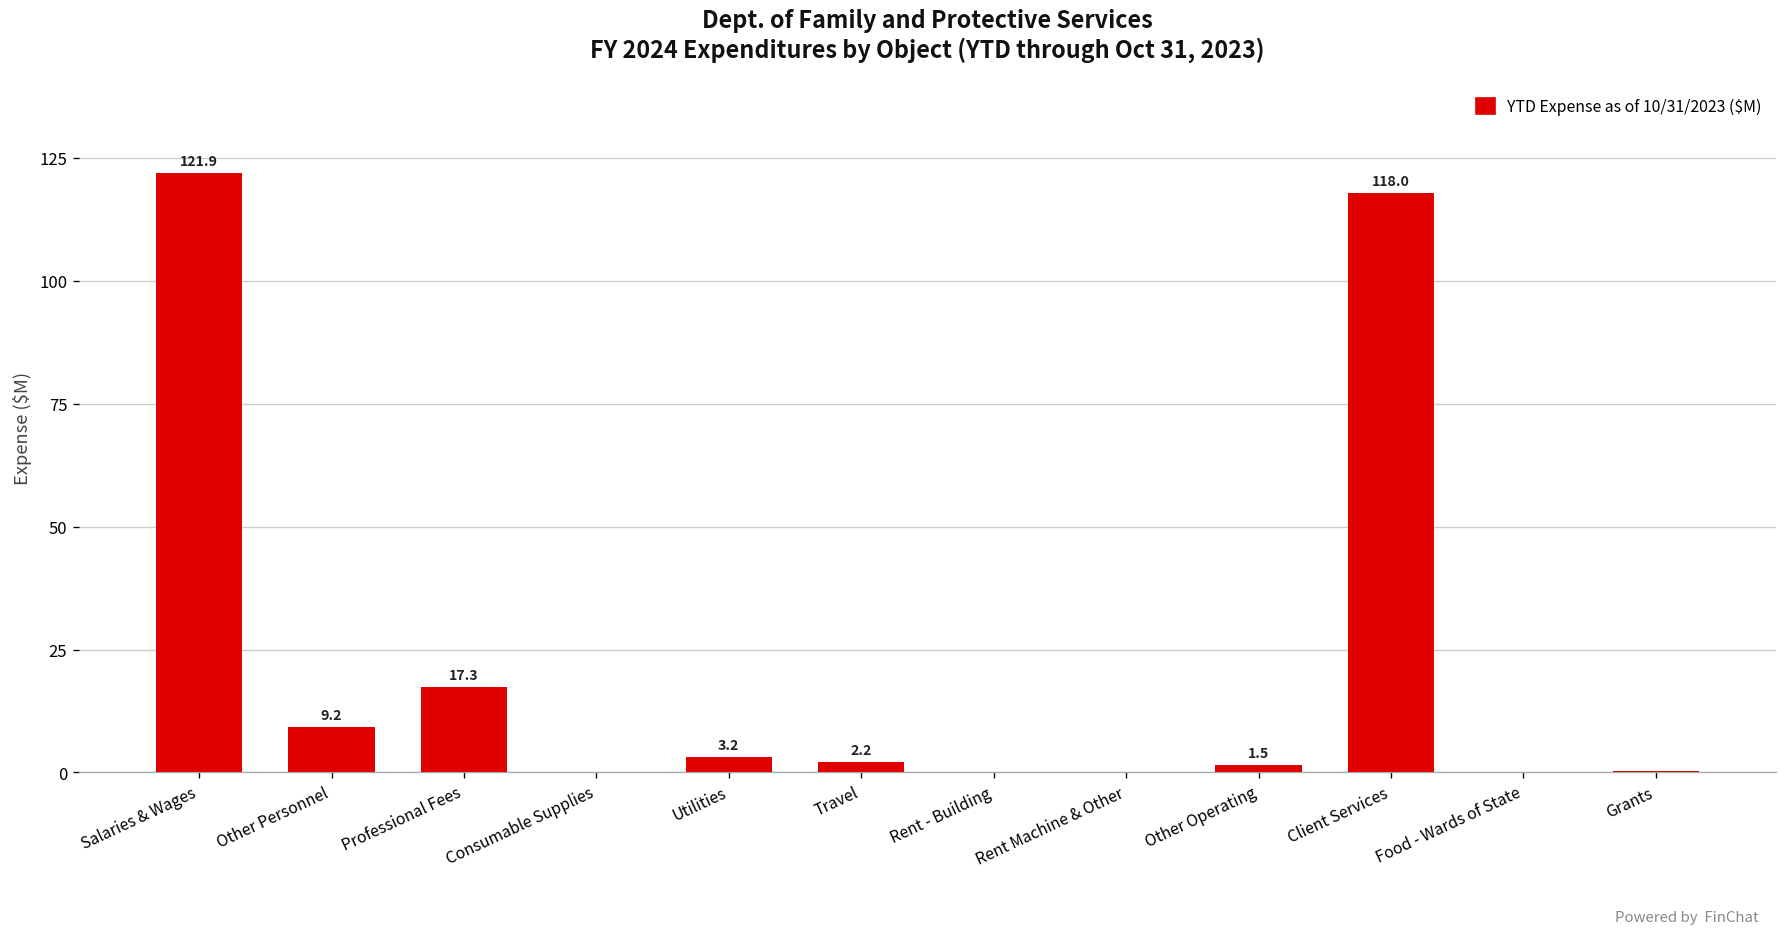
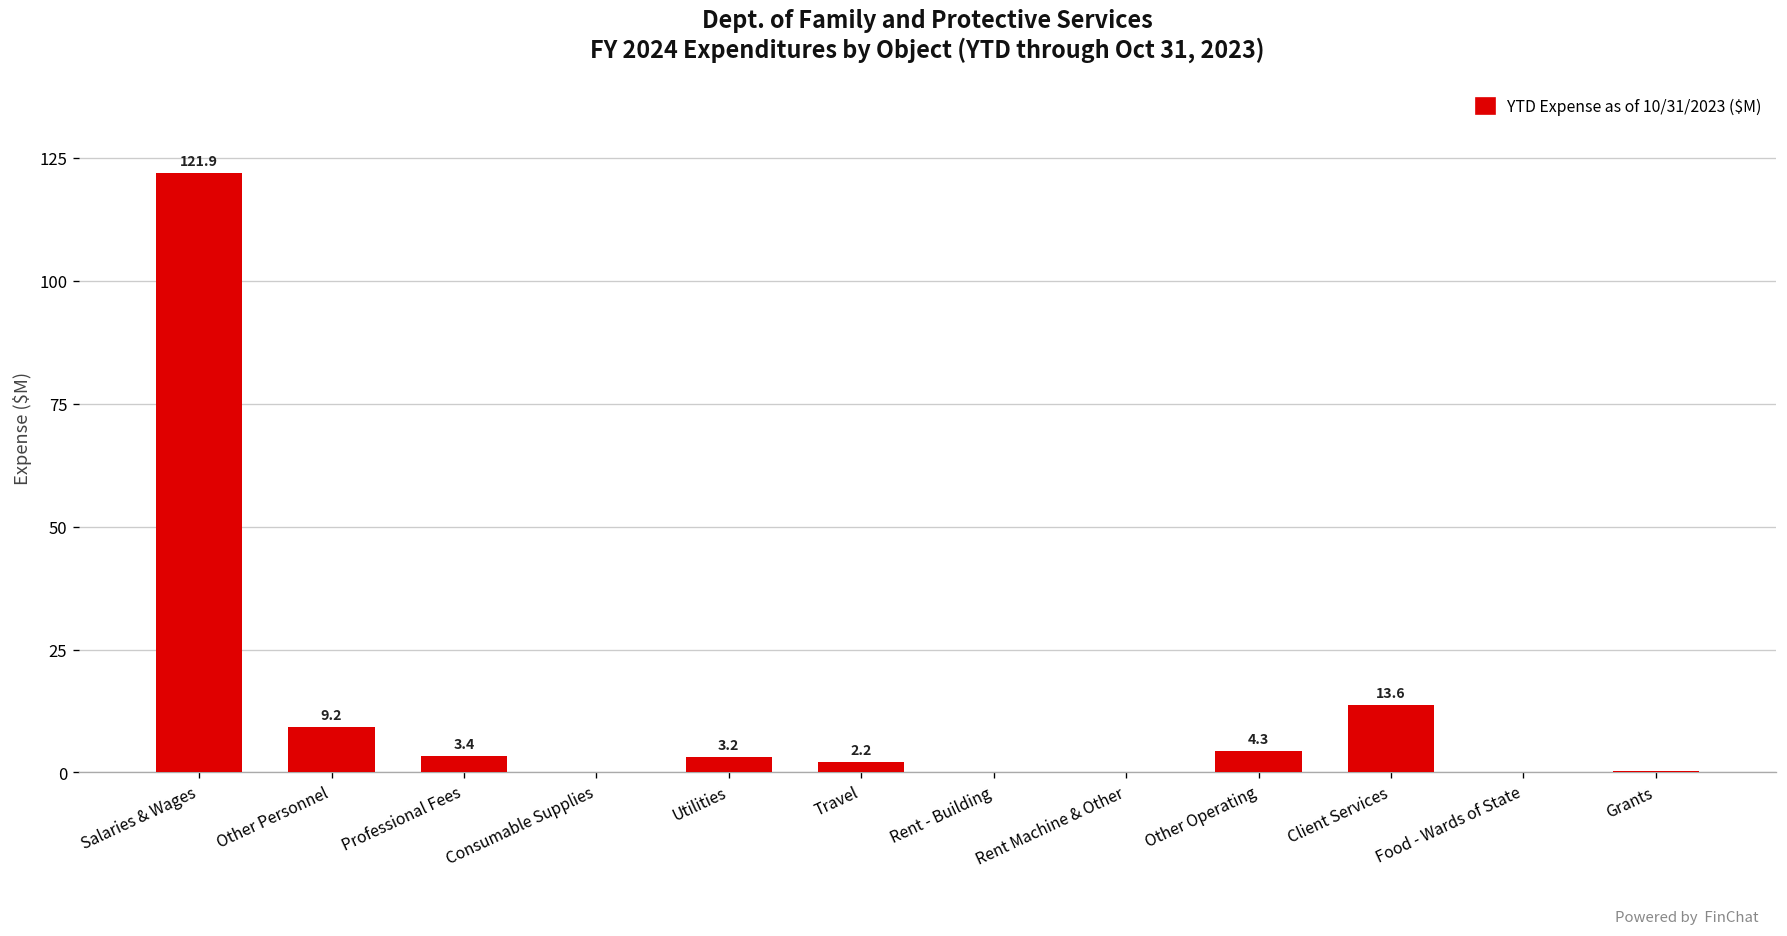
Professional Fees: 17.3 -> 3.4
Other Operating: 1.5 -> 4.3
Client Services: 118.0 -> 13.6
